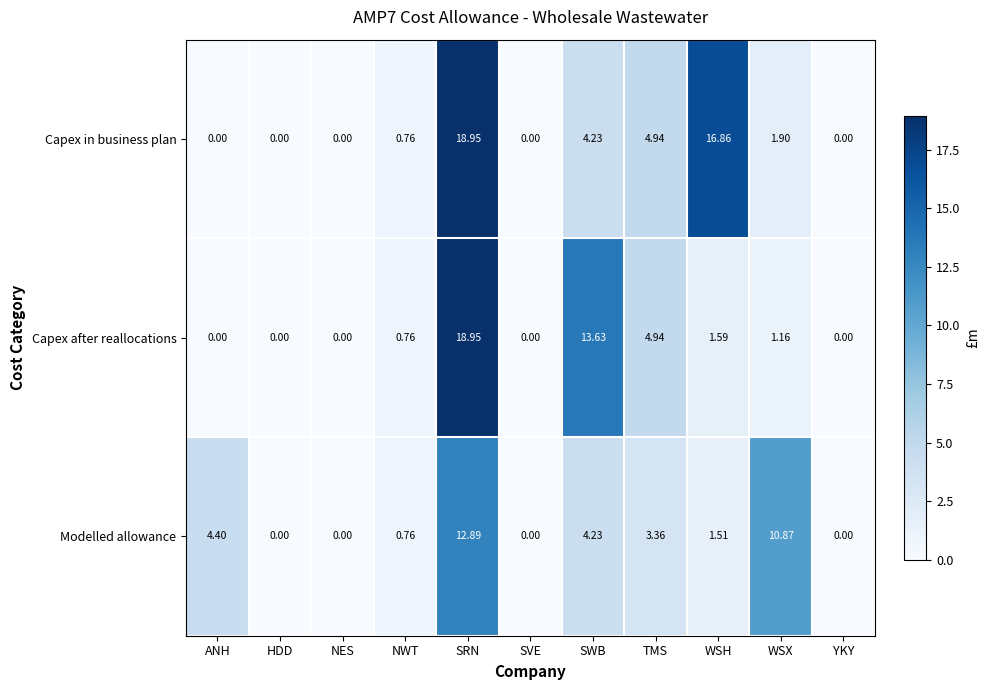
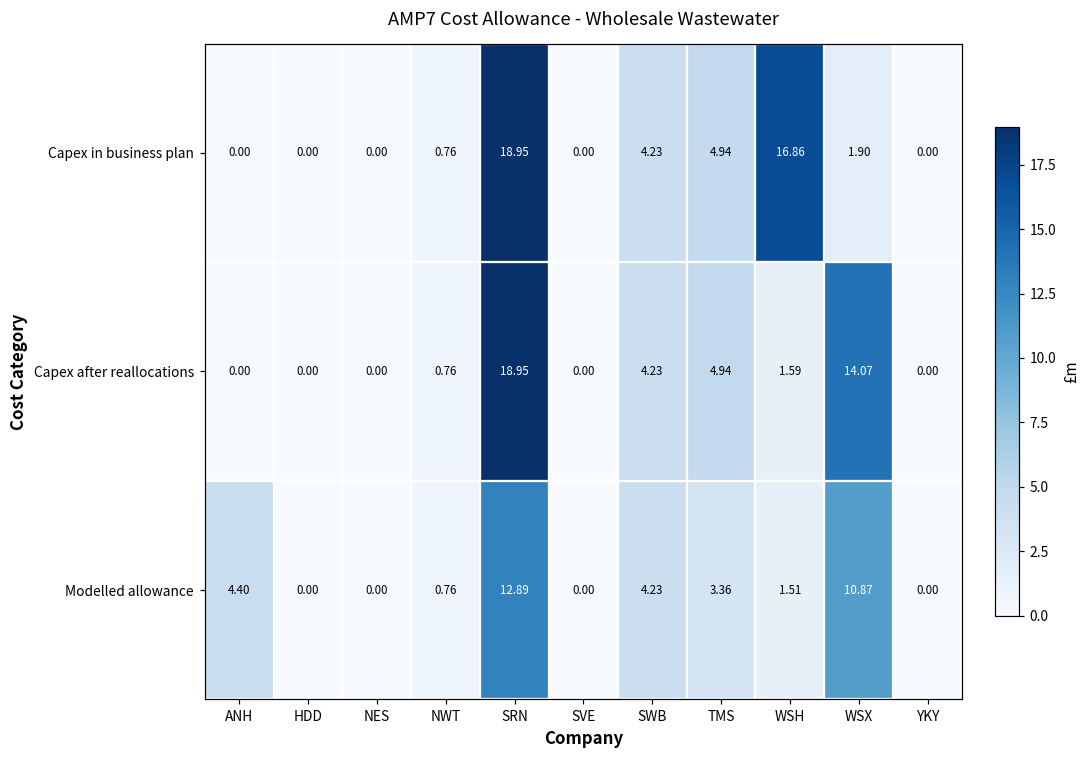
Capex after reallocations, SWB: 13.63 -> 4.23
Capex after reallocations, WSX: 1.16 -> 14.07
